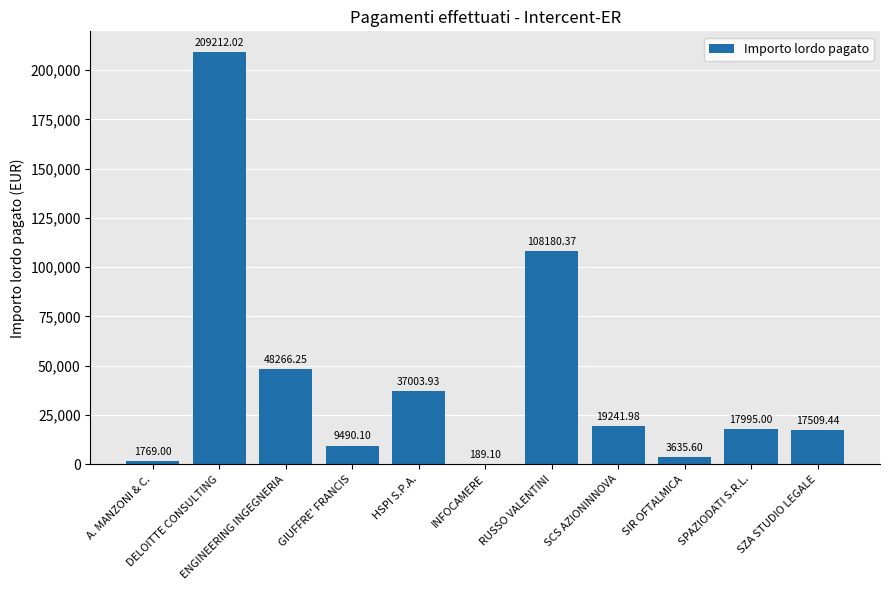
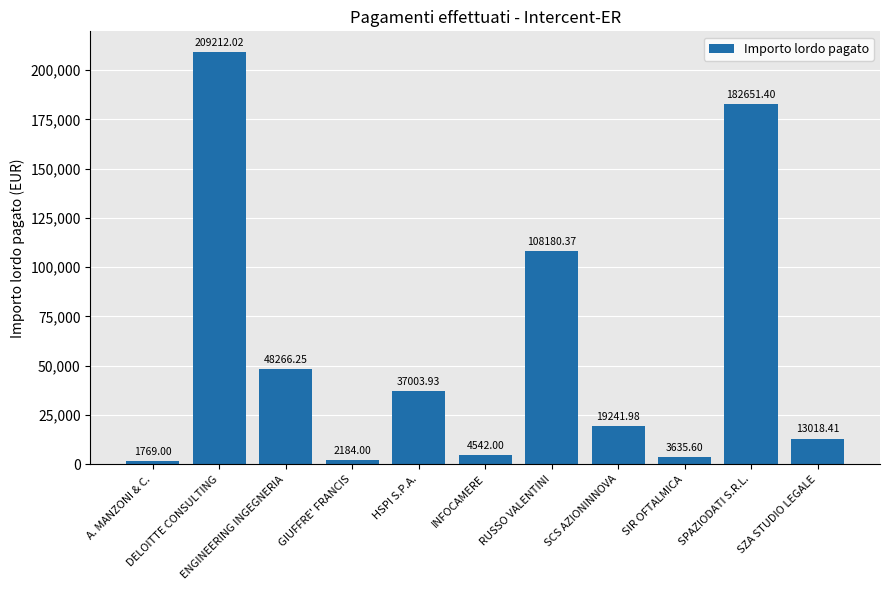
GIUFFRE' FRANCIS: 9490.10 -> 2184.00
INFOCAMERE: 189.10 -> 4542.00
SPAZIODATI S.R.L.: 17995.00 -> 182651.40
SZA STUDIO LEGALE: 17509.44 -> 13018.41
